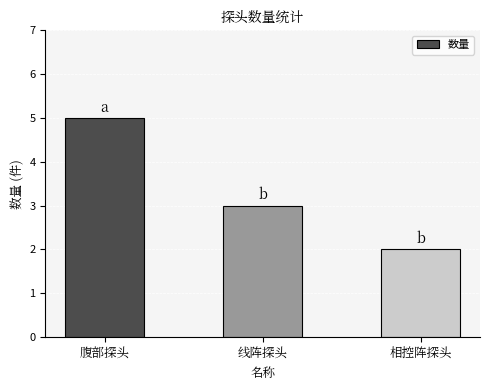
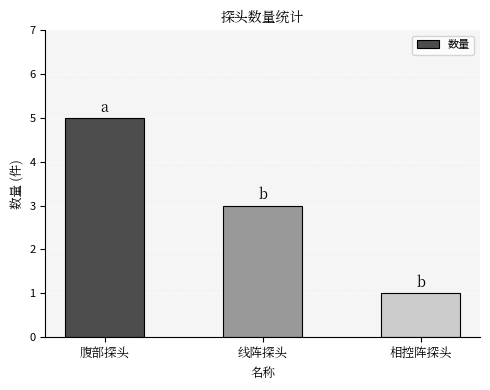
相控阵探头: 2 -> 1
